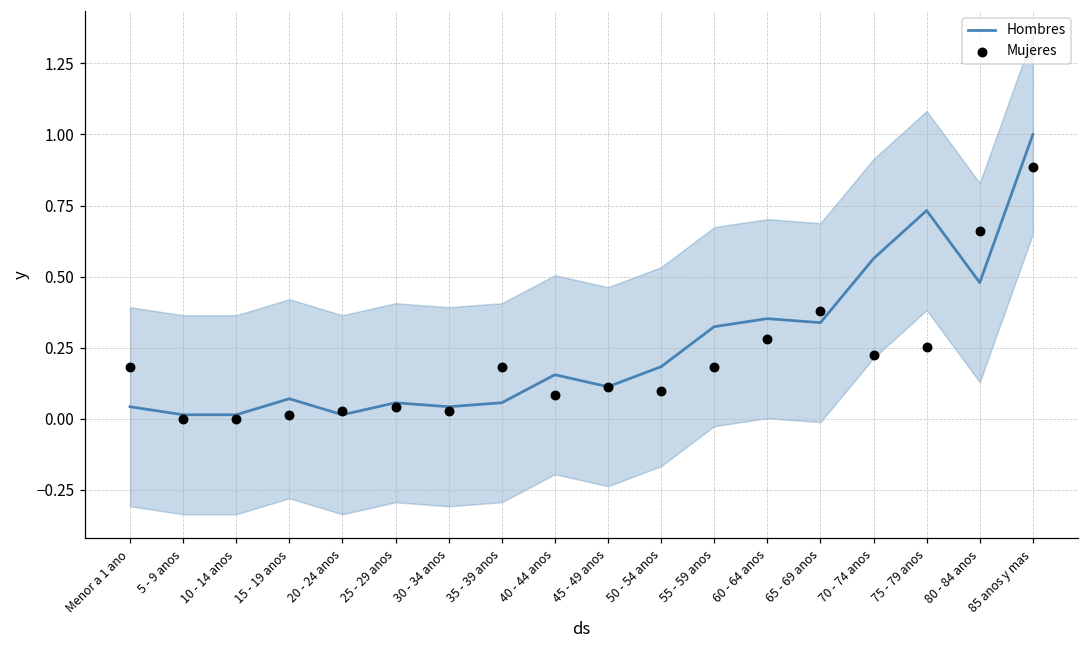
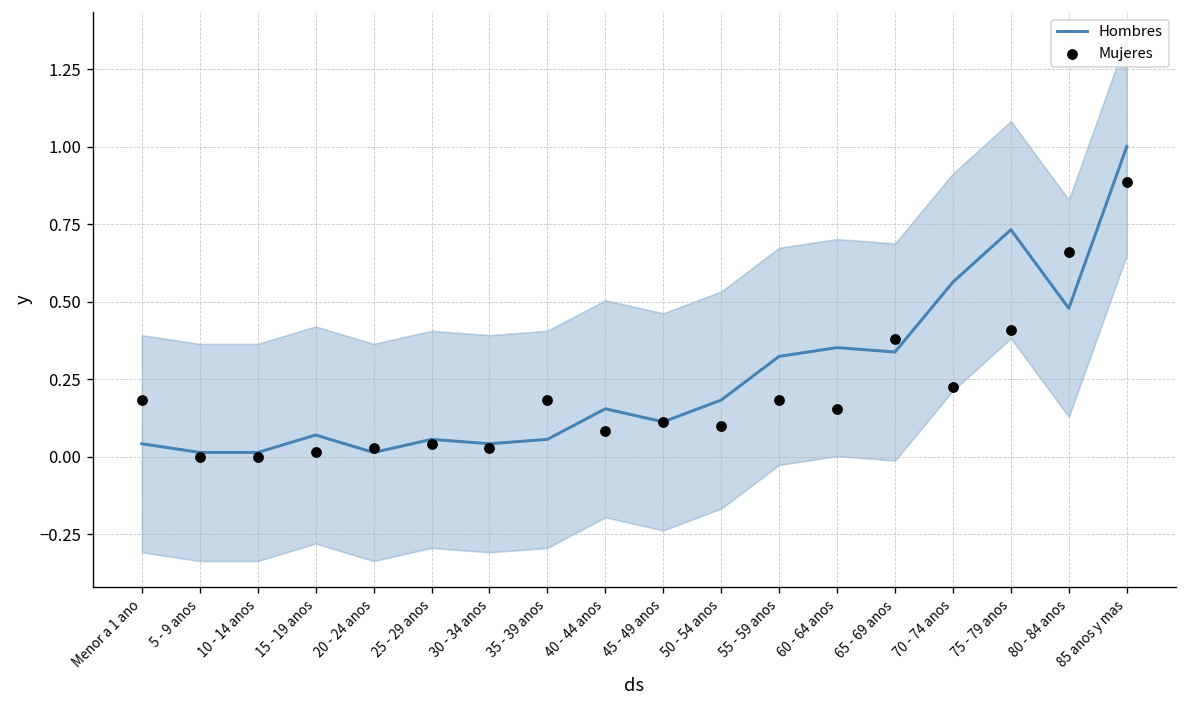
Mujeres, 60 - 64 anos: 0.28 -> 0.15
Mujeres, 75 - 79 anos: 0.25 -> 0.41
